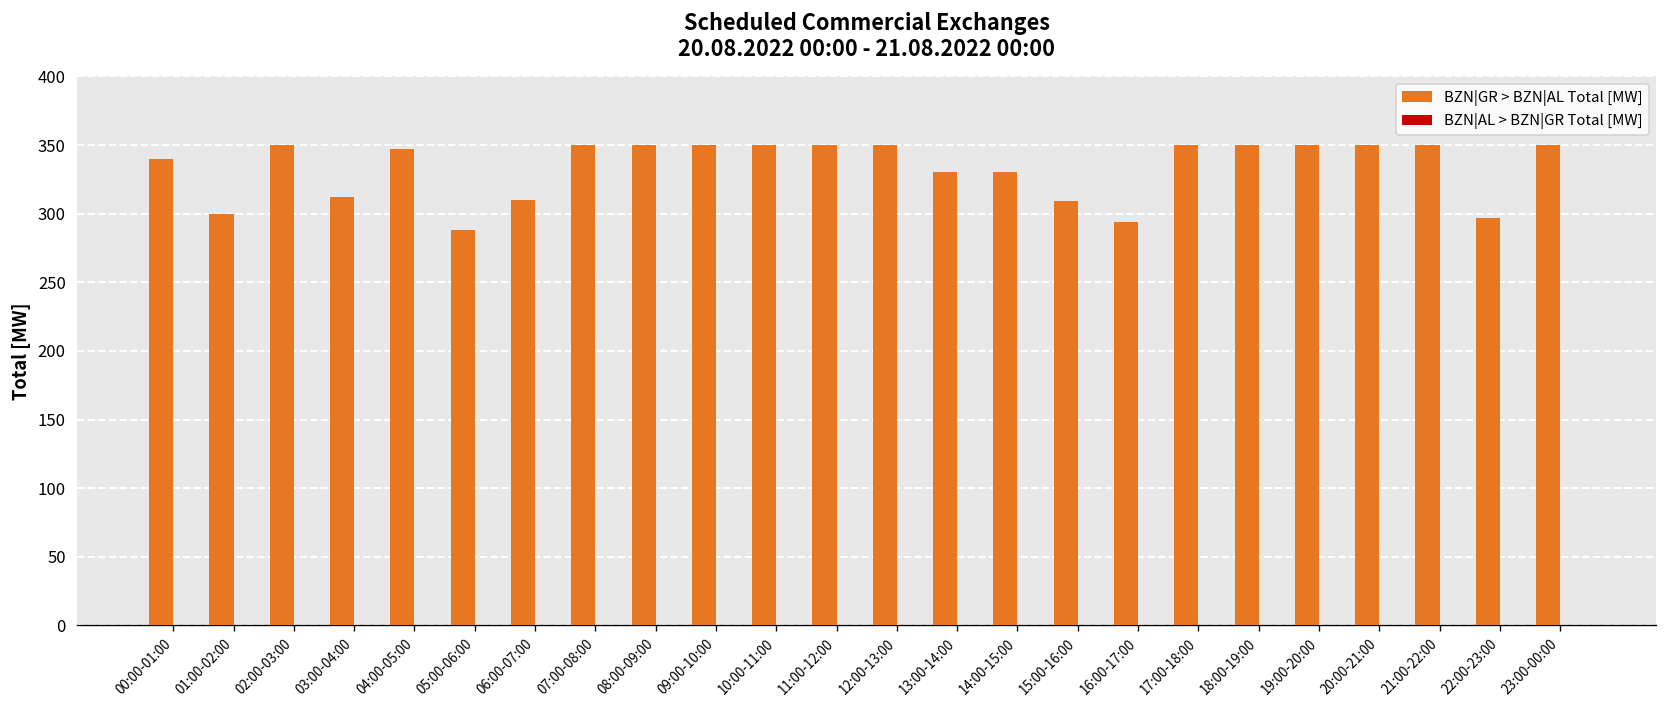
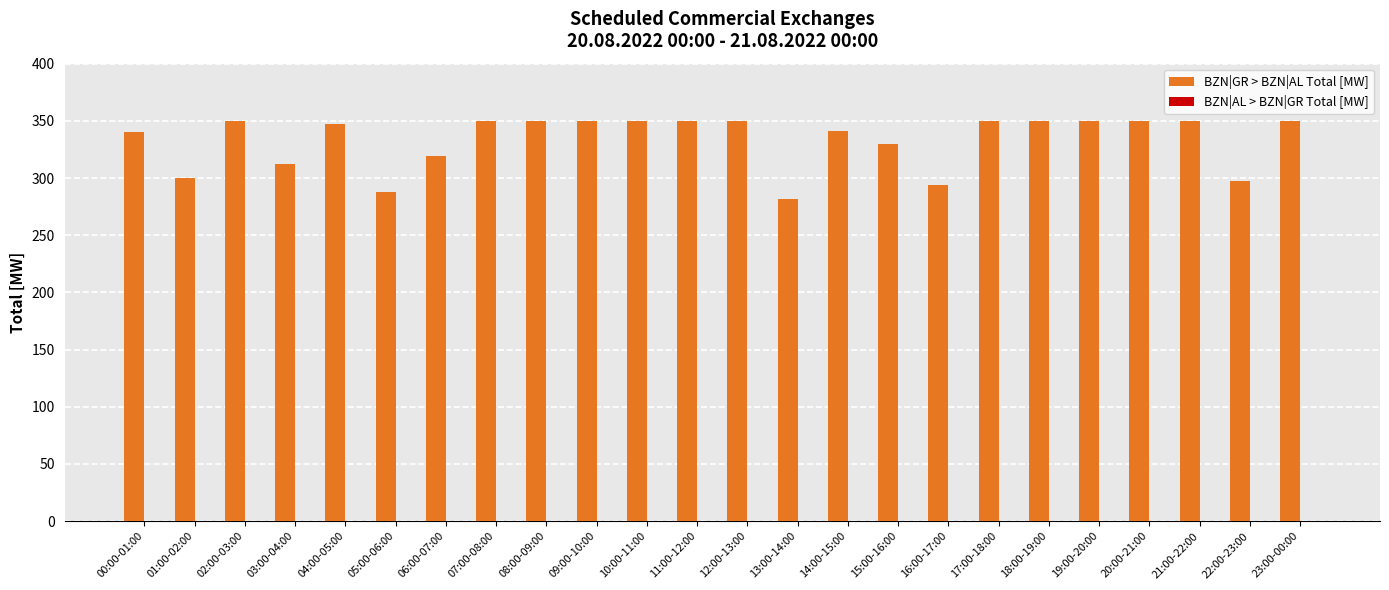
BZN|GR > BZN|AL Total [MW], 06:00-07:00: 310 -> 319
BZN|GR > BZN|AL Total [MW], 13:00-14:00: 330 -> 282
BZN|GR > BZN|AL Total [MW], 14:00-15:00: 330 -> 341
BZN|GR > BZN|AL Total [MW], 15:00-16:00: 309 -> 330
